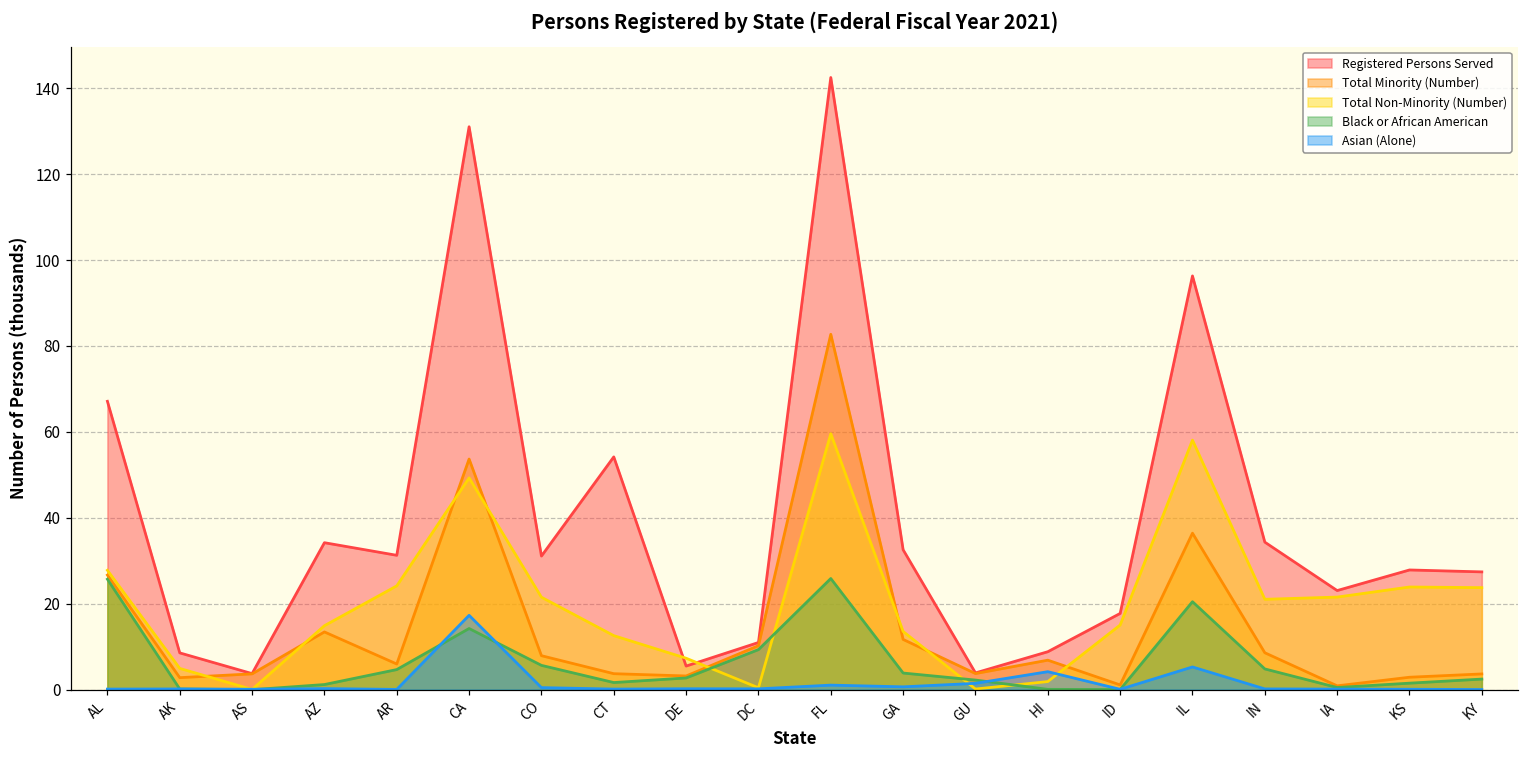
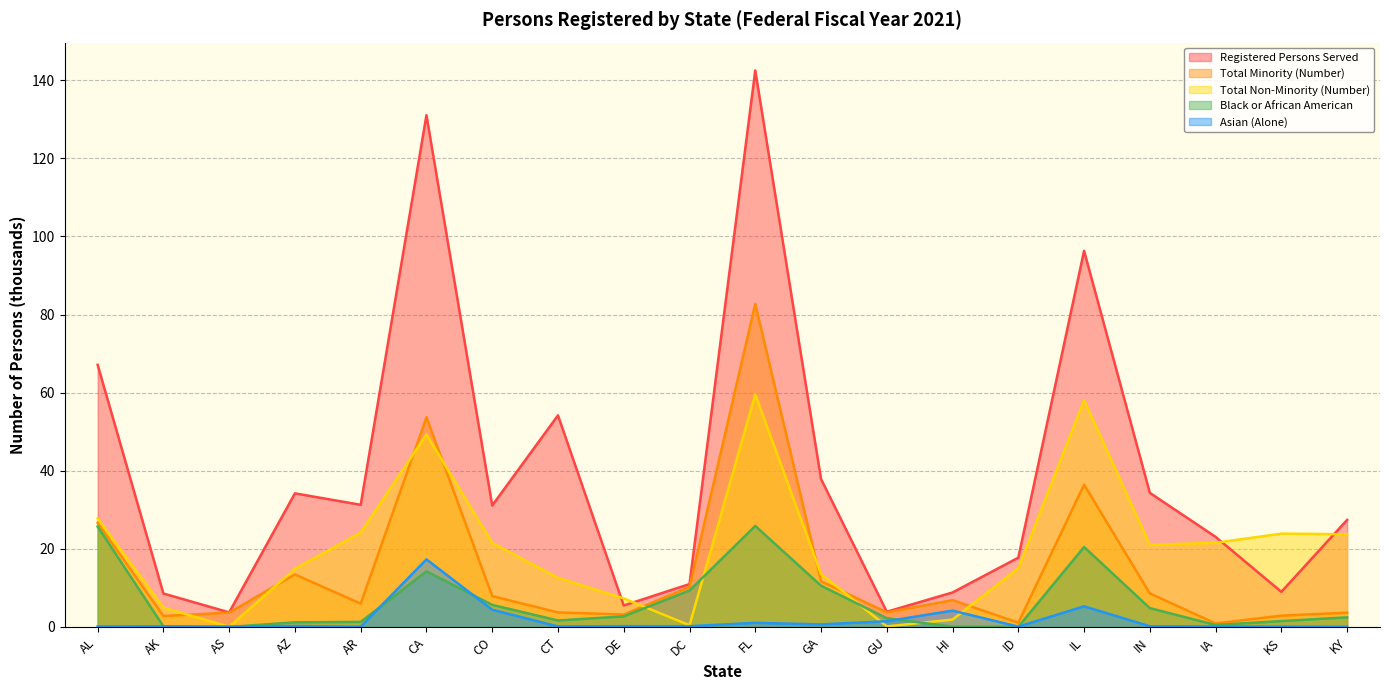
Black or African American, AR: 5 -> 1
Asian (Alone), CO: 0 -> 4
Registered Persons Served, GA: 33 -> 38
Black or African American, GA: 4 -> 11
Registered Persons Served, KS: 28 -> 9
